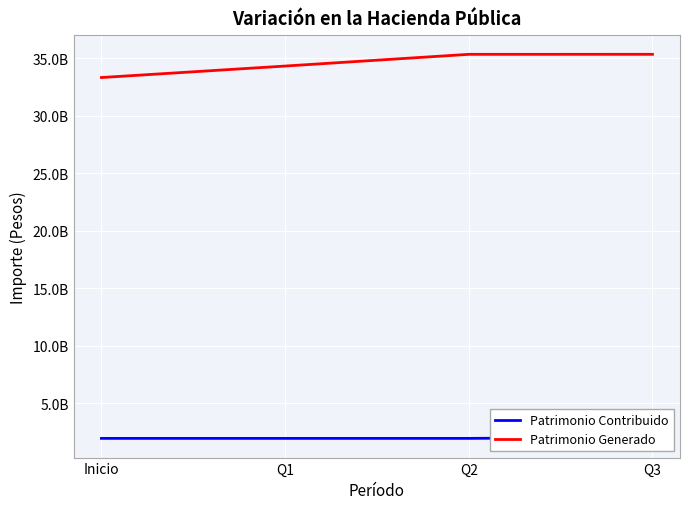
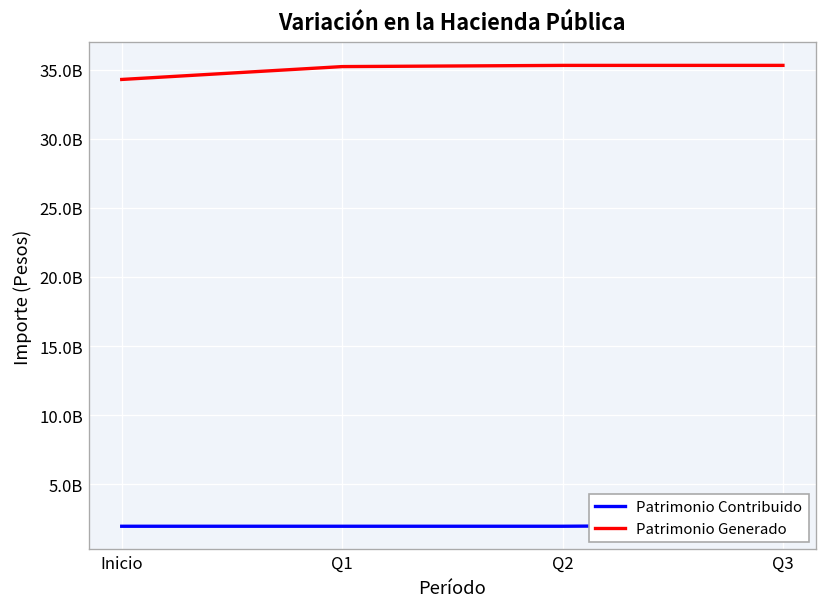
Patrimonio Generado, Inicio: 33300000000 -> 34300000000
Patrimonio Generado, Q1: 34300000000 -> 35200000000
